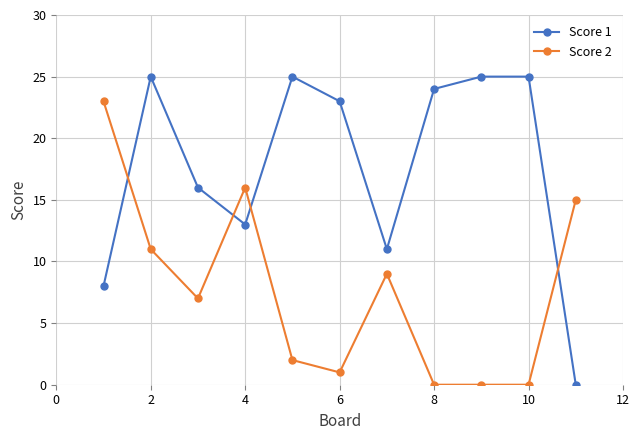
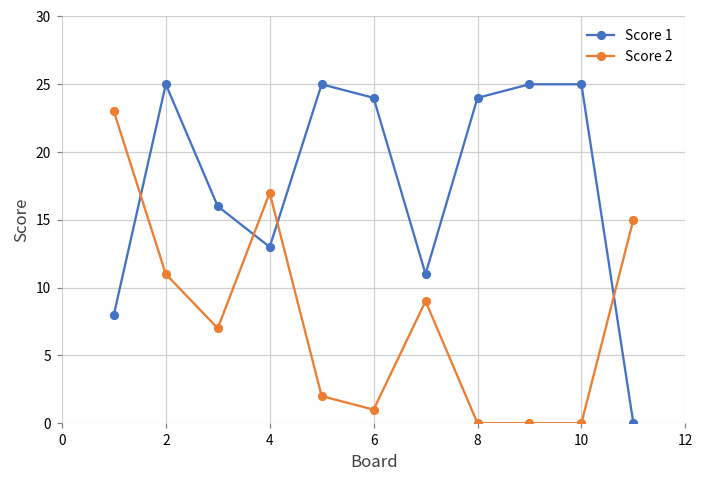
Score 2, 4: 16 -> 17
Score 1, 6: 23 -> 24
